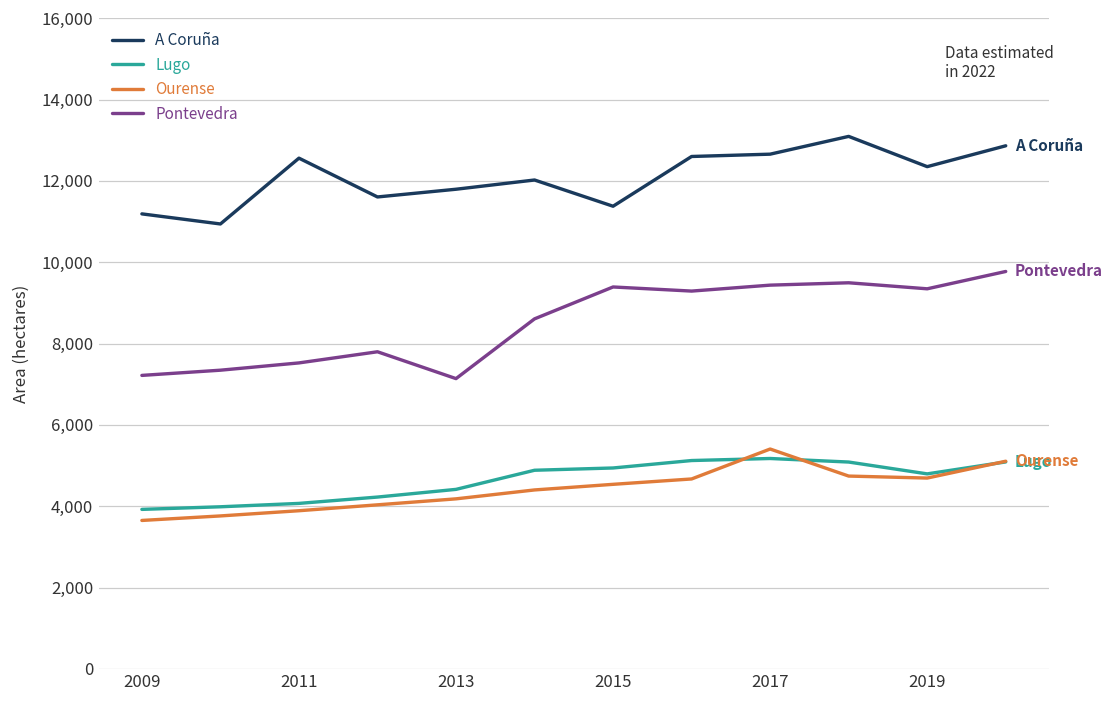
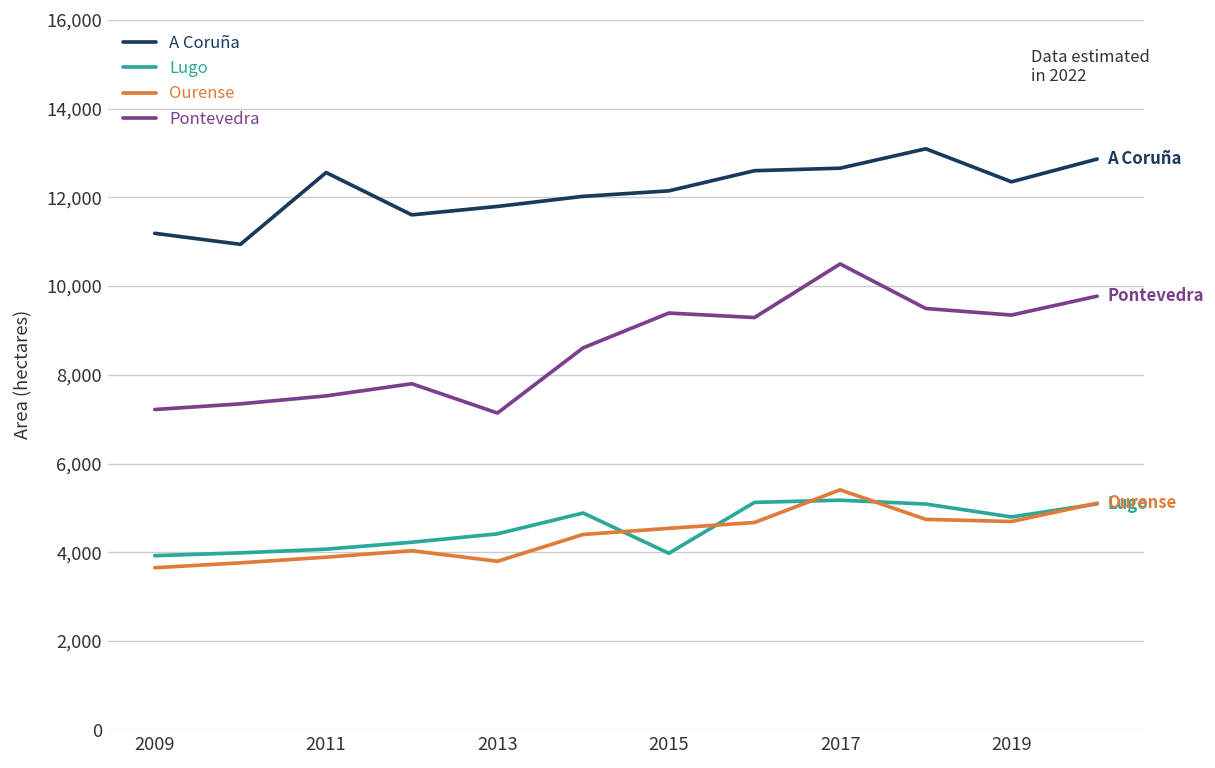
Ourense, 2013: 4,200 -> 3,800
A Coruña, 2015: 11,400 -> 12,100
Lugo, 2015: 4,900 -> 4,000
Pontevedra, 2017: 9,400 -> 10,500
